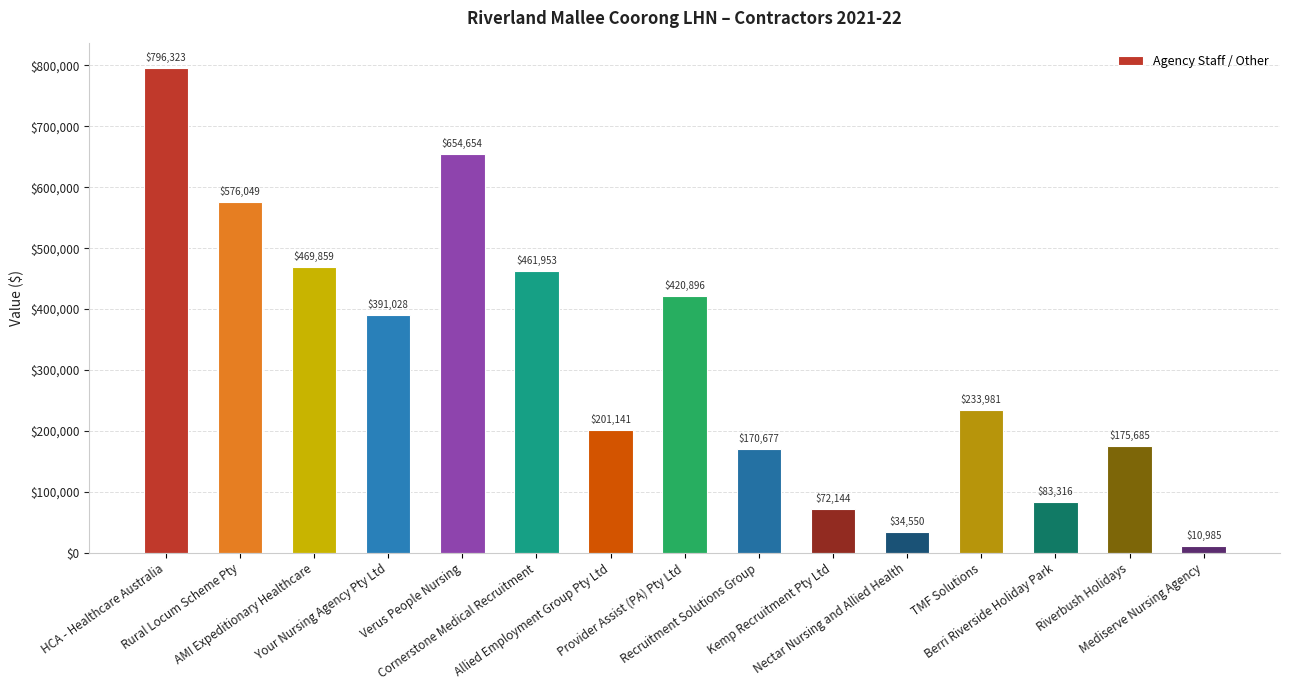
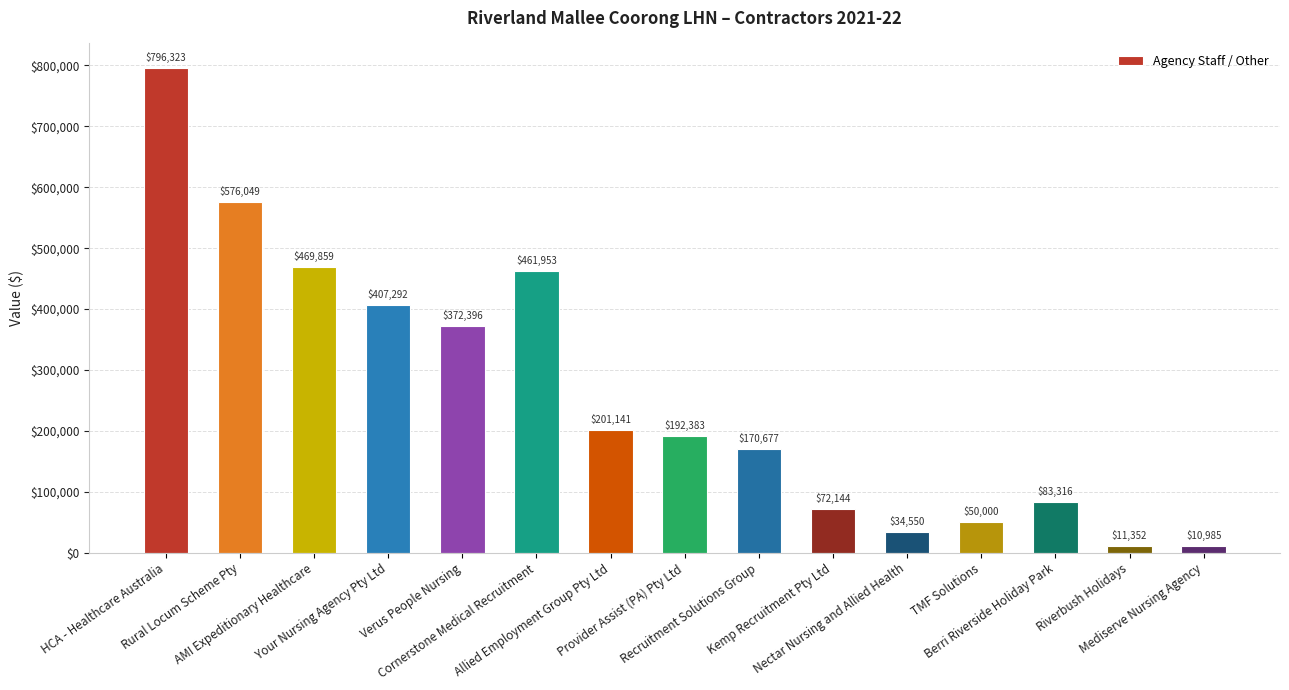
Your Nursing Agency Pty Ltd: $391,028 -> $407,292
Verus People Nursing: $654,654 -> $372,396
Provider Assist (PA) Pty Ltd: $420,896 -> $192,383
TMF Solutions: $233,981 -> $50,000
Riverbush Holidays: $175,685 -> $11,352
